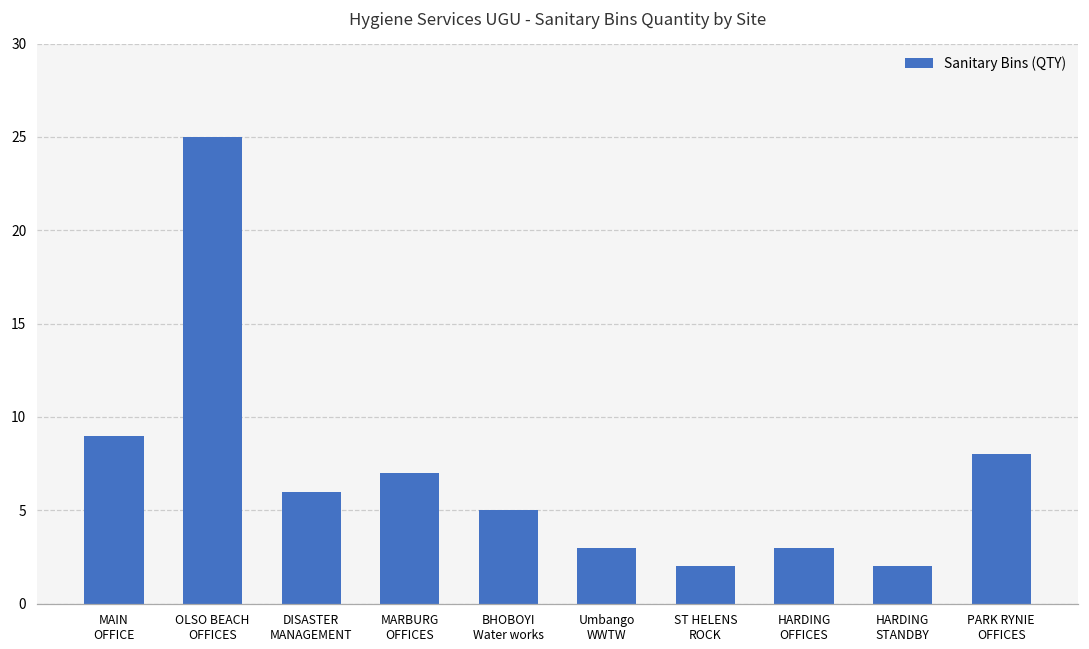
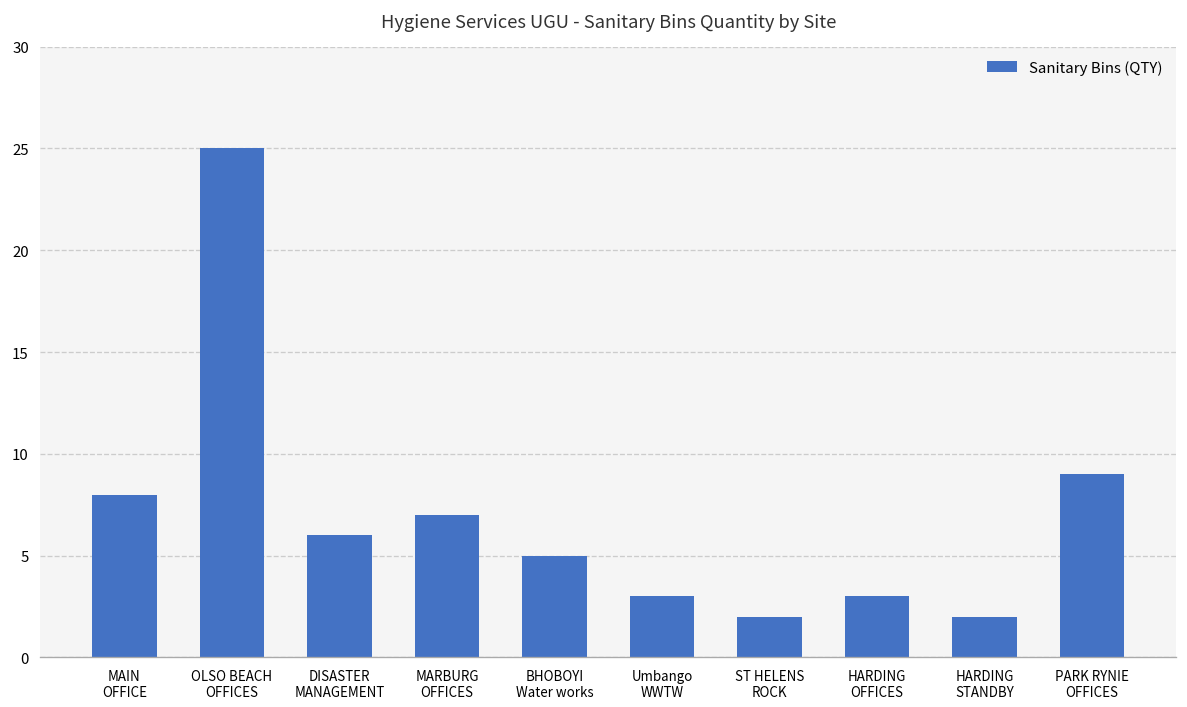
MAIN OFFICE: 9 -> 8
PARK RYNIE OFFICES: 8 -> 9
